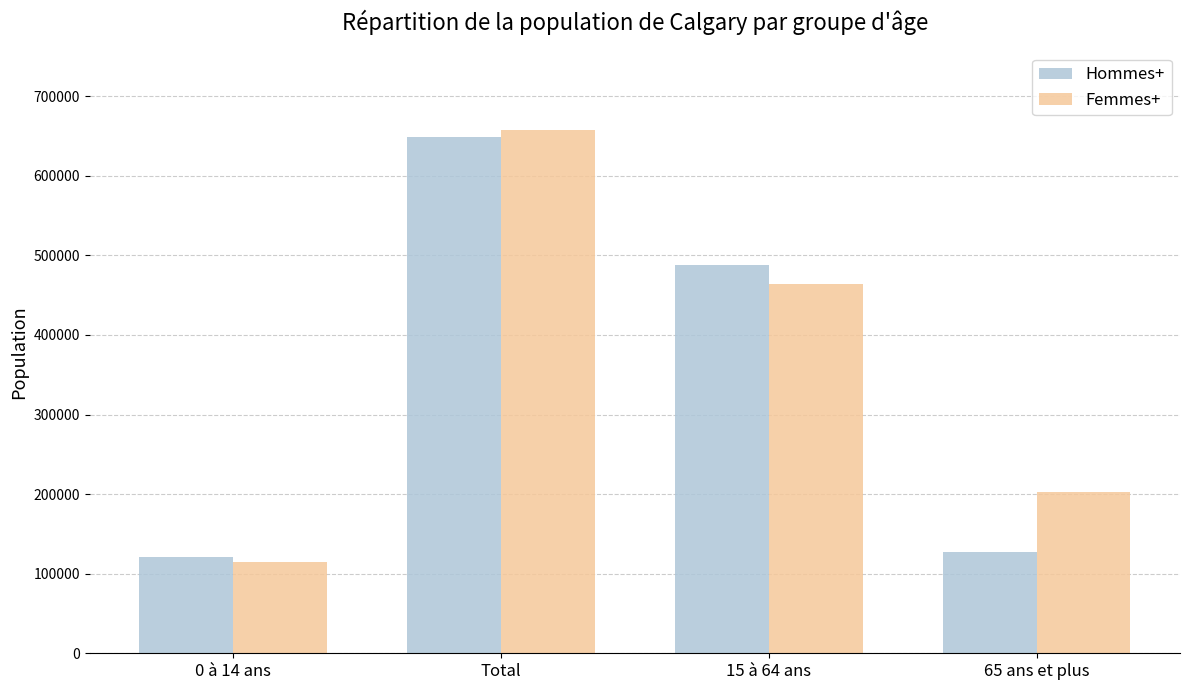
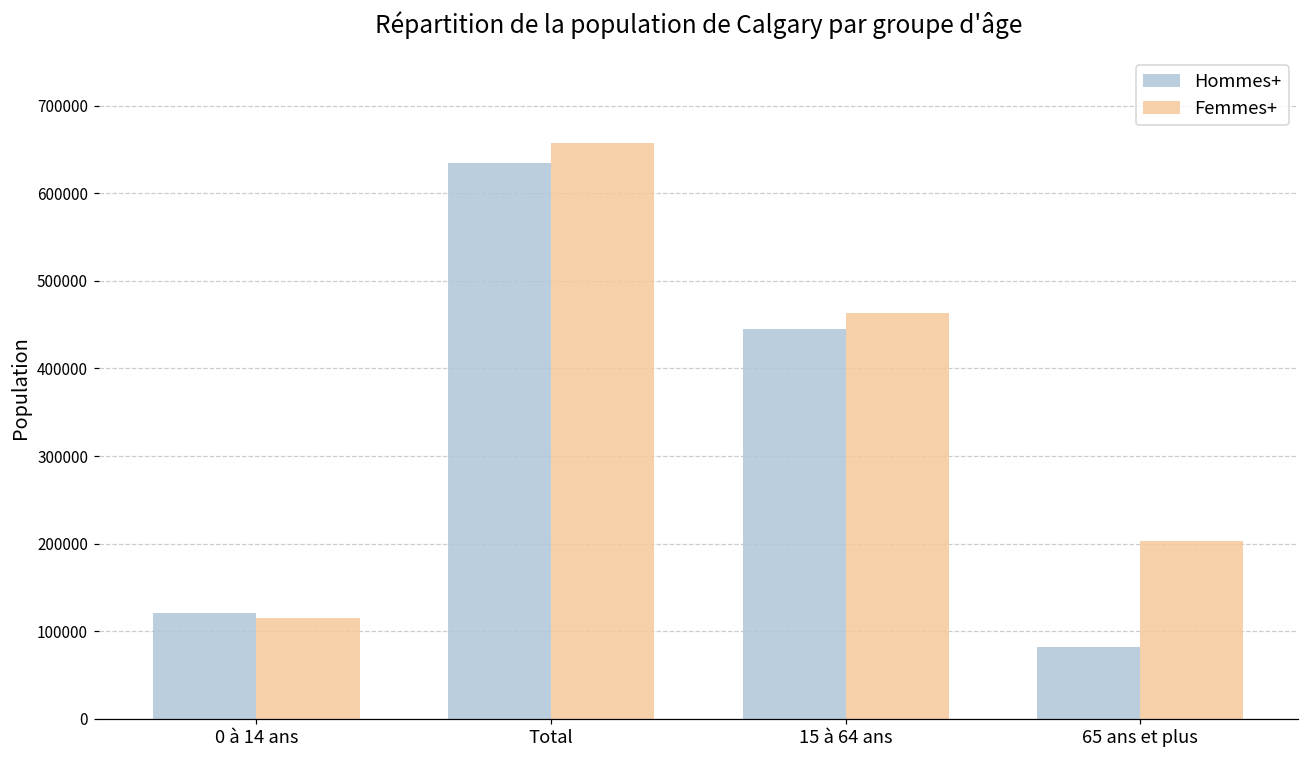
Hommes+, Total: 650000 -> 630000
Hommes+, 15 à 64 ans: 490000 -> 450000
Hommes+, 65 ans et plus: 130000 -> 80000
